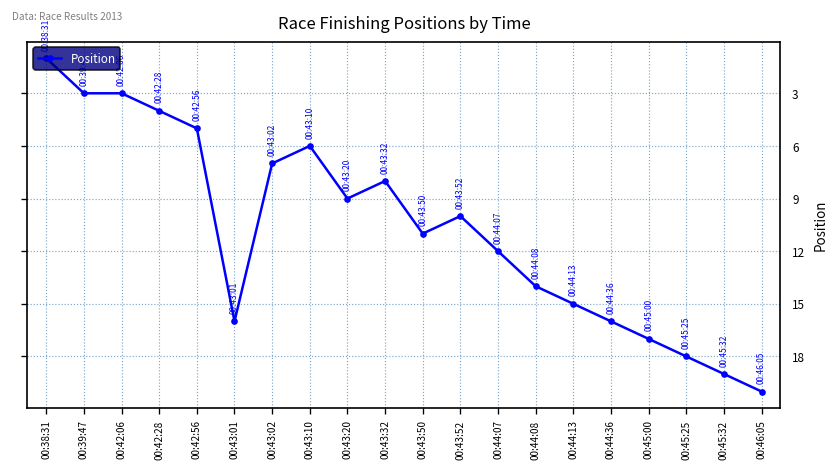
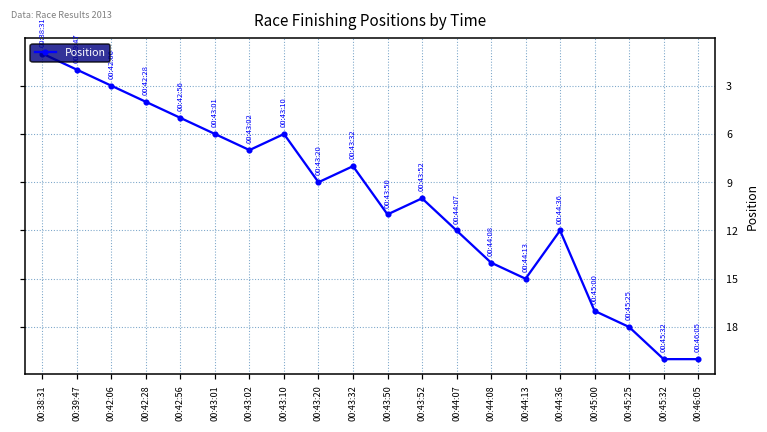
00:39:47: 3 -> 2
00:43:01: 16 -> 6
00:44:36: 16 -> 12
00:45:32: 19 -> 20
